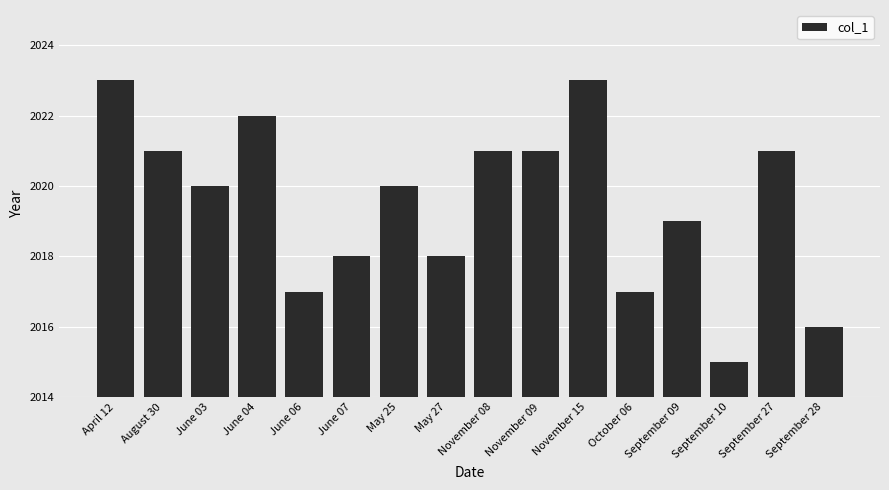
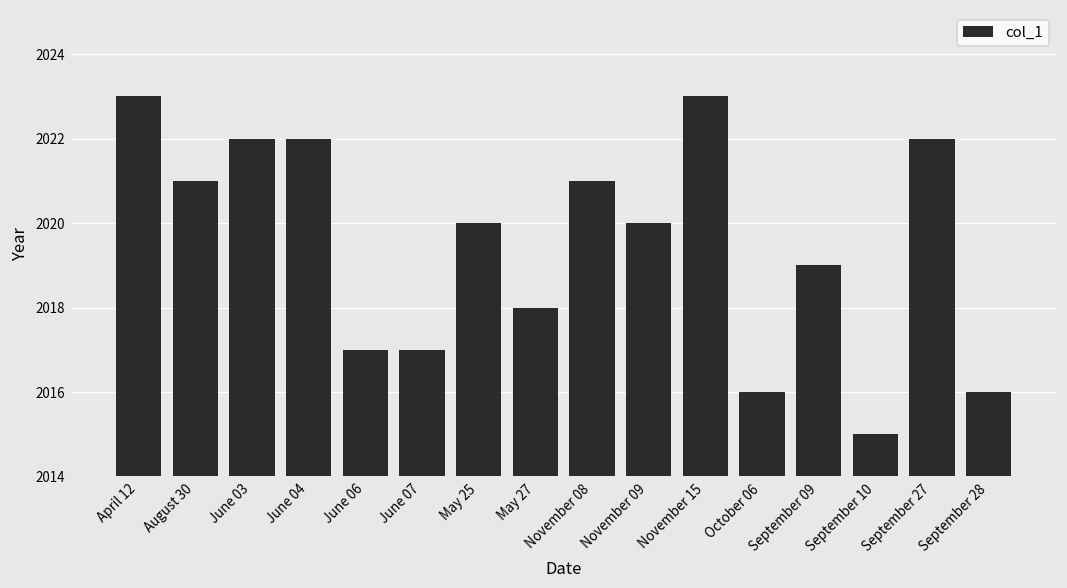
June 03: 2020 -> 2022
June 07: 2018 -> 2017
November 09: 2021 -> 2020
October 06: 2017 -> 2016
September 27: 2021 -> 2022
